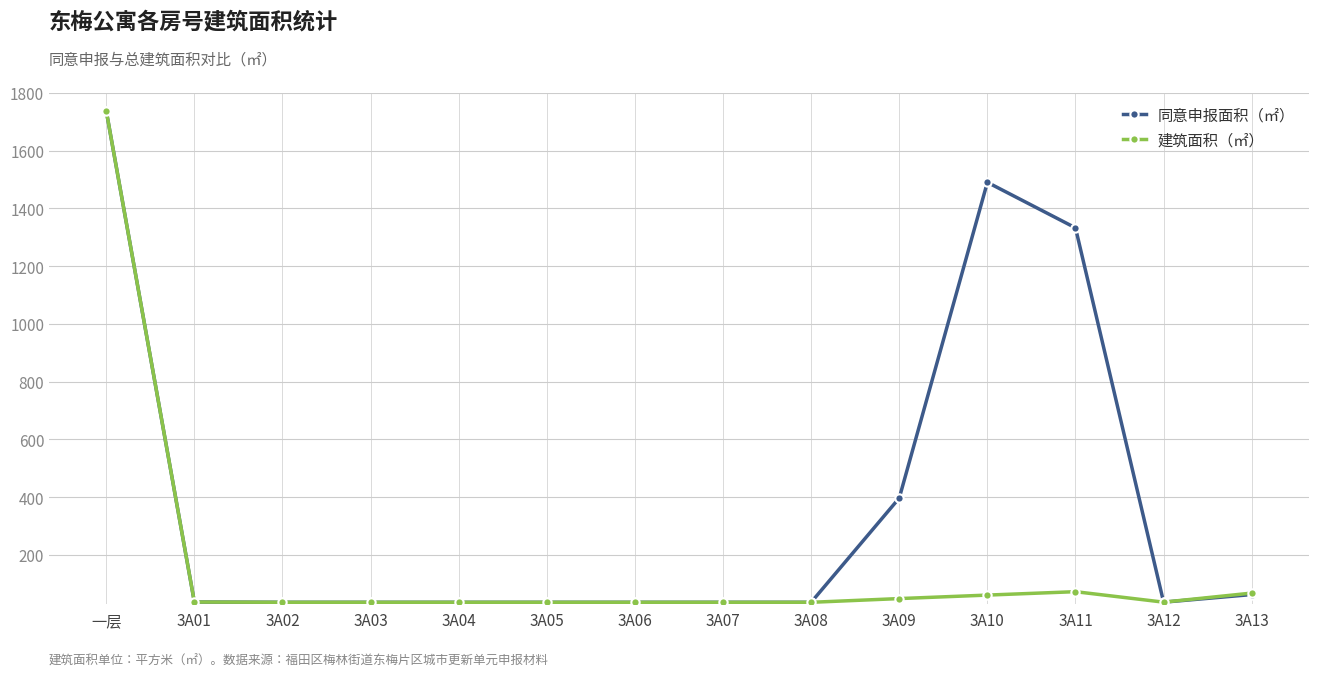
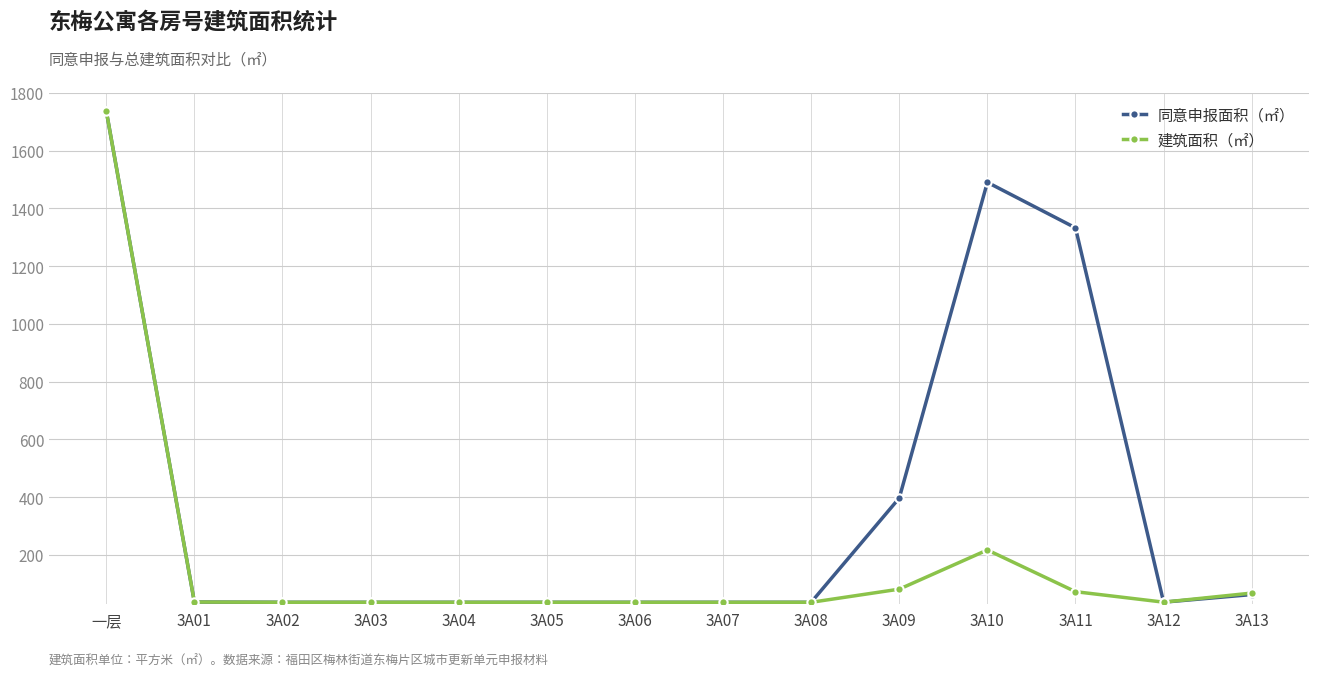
建筑面积（㎡）, 3A09: 50 -> 80
建筑面积（㎡）, 3A10: 60 -> 220
